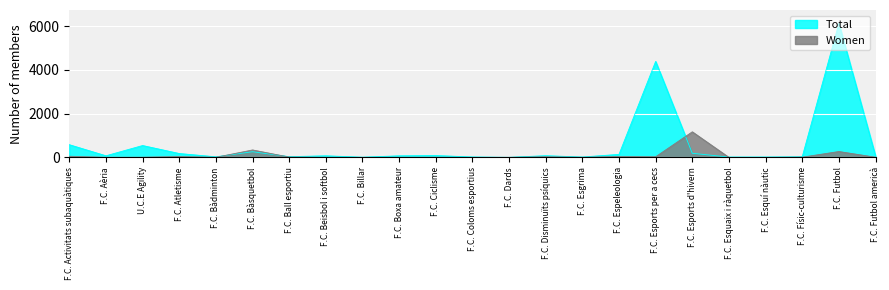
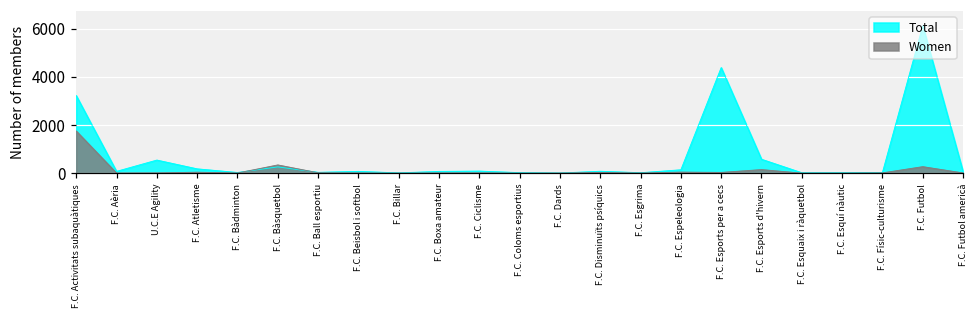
Total, F.C. Activitats subaquàtiques: 600 -> 3200
Women, F.C. Activitats subaquàtiques: 100 -> 1800
Total, F.C. Esports d'hivern: 200 -> 600
Women, F.C. Esports d'hivern: 1200 -> 100
